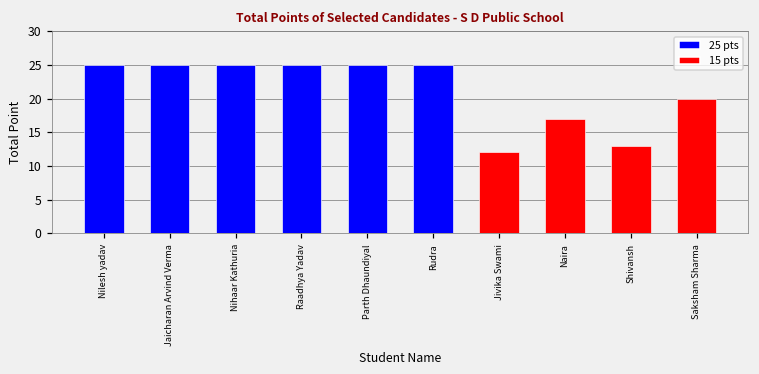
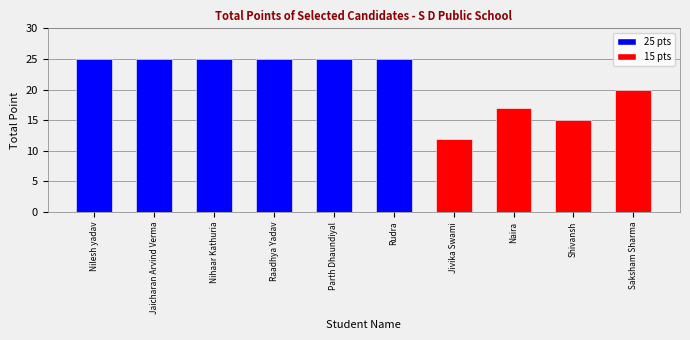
Shivansh: 13 -> 15
